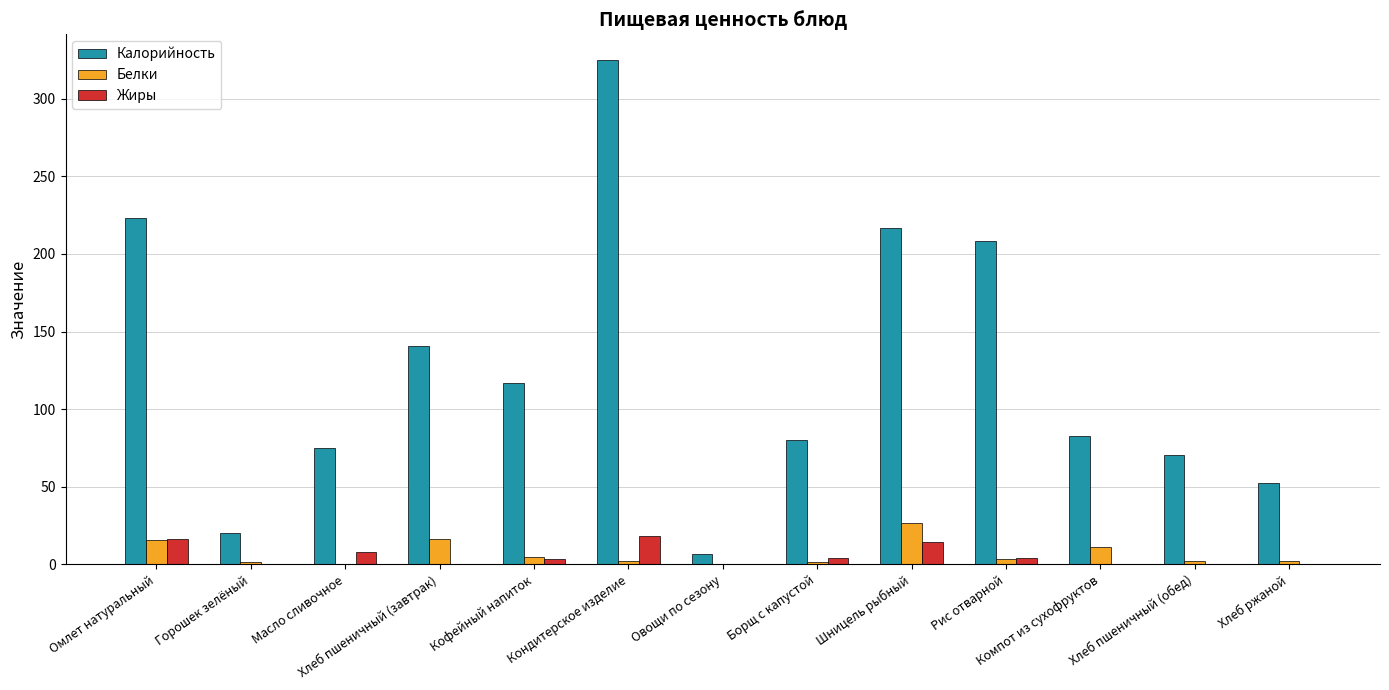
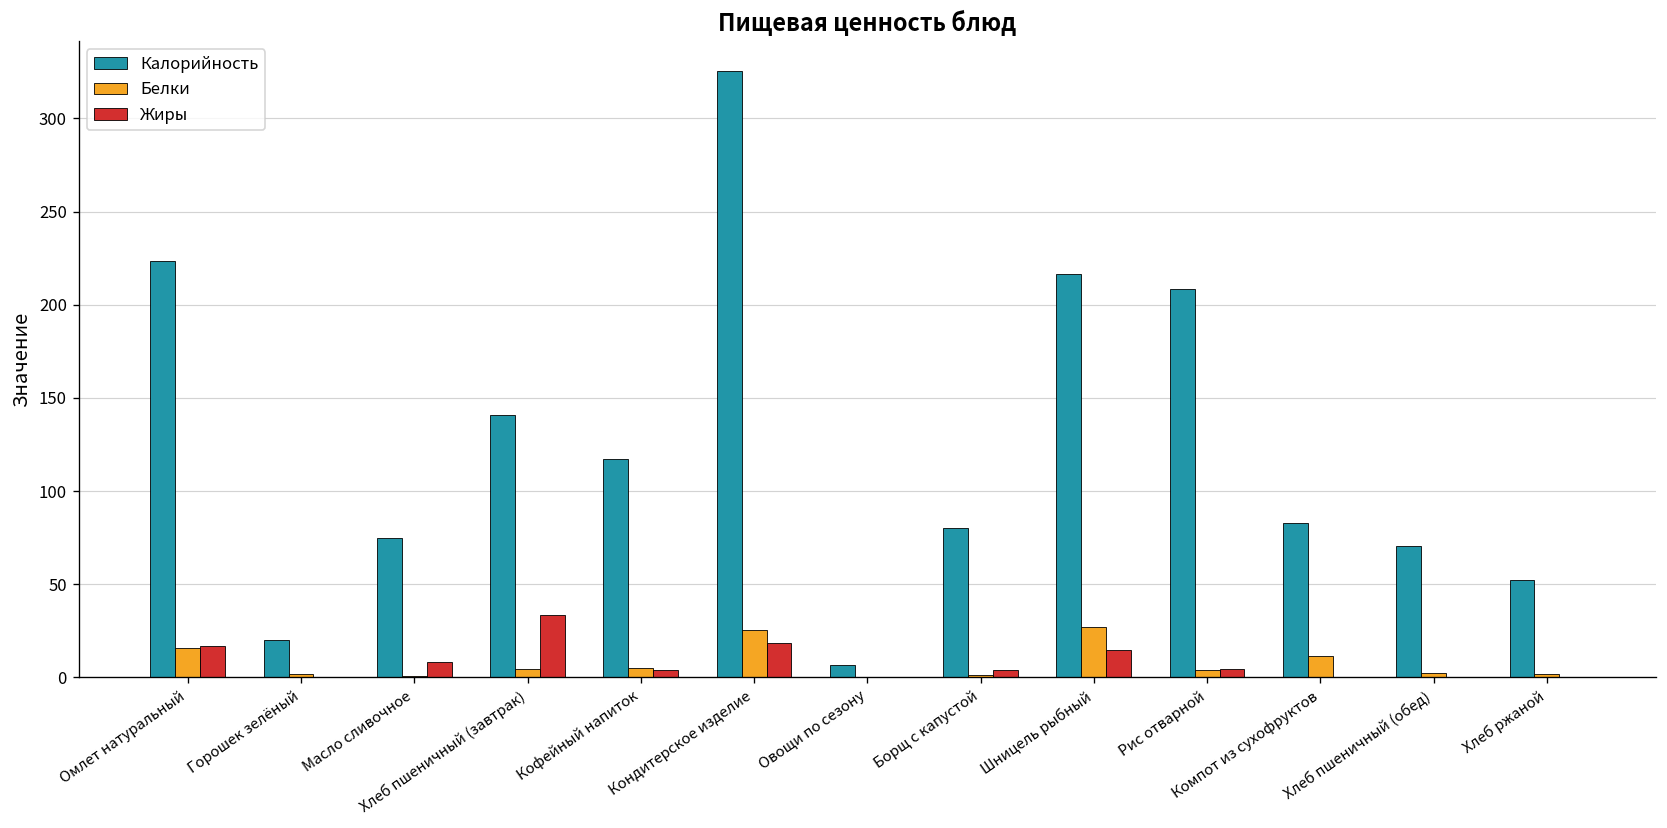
Белки, Хлеб пшеничный (завтрак): 16 -> 5
Жиры, Хлеб пшеничный (завтрак): 0 -> 33
Белки, Кондитерское изделие: 2 -> 26
